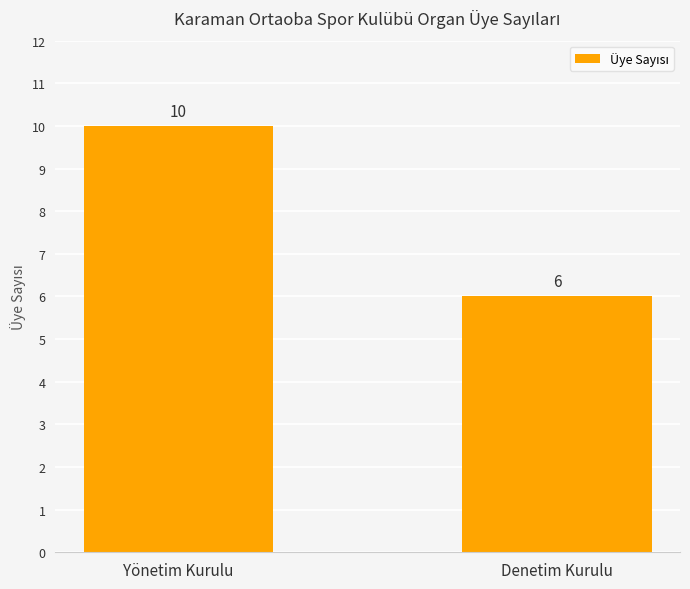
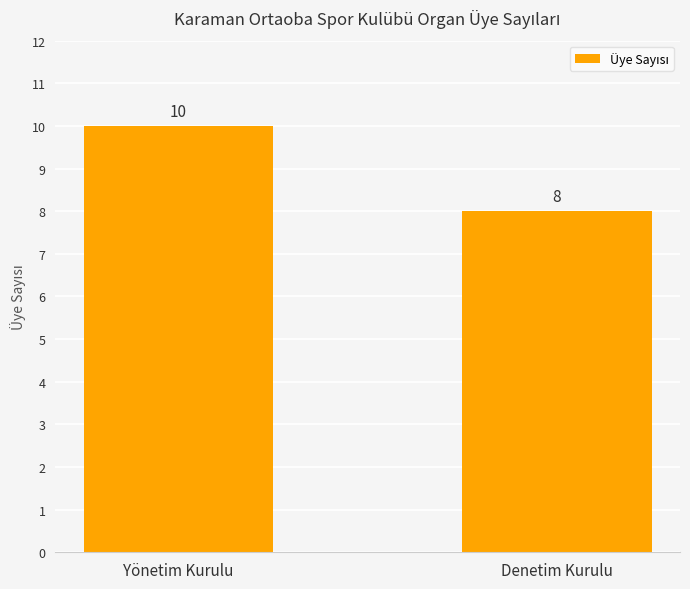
Denetim Kurulu: 6 -> 8
